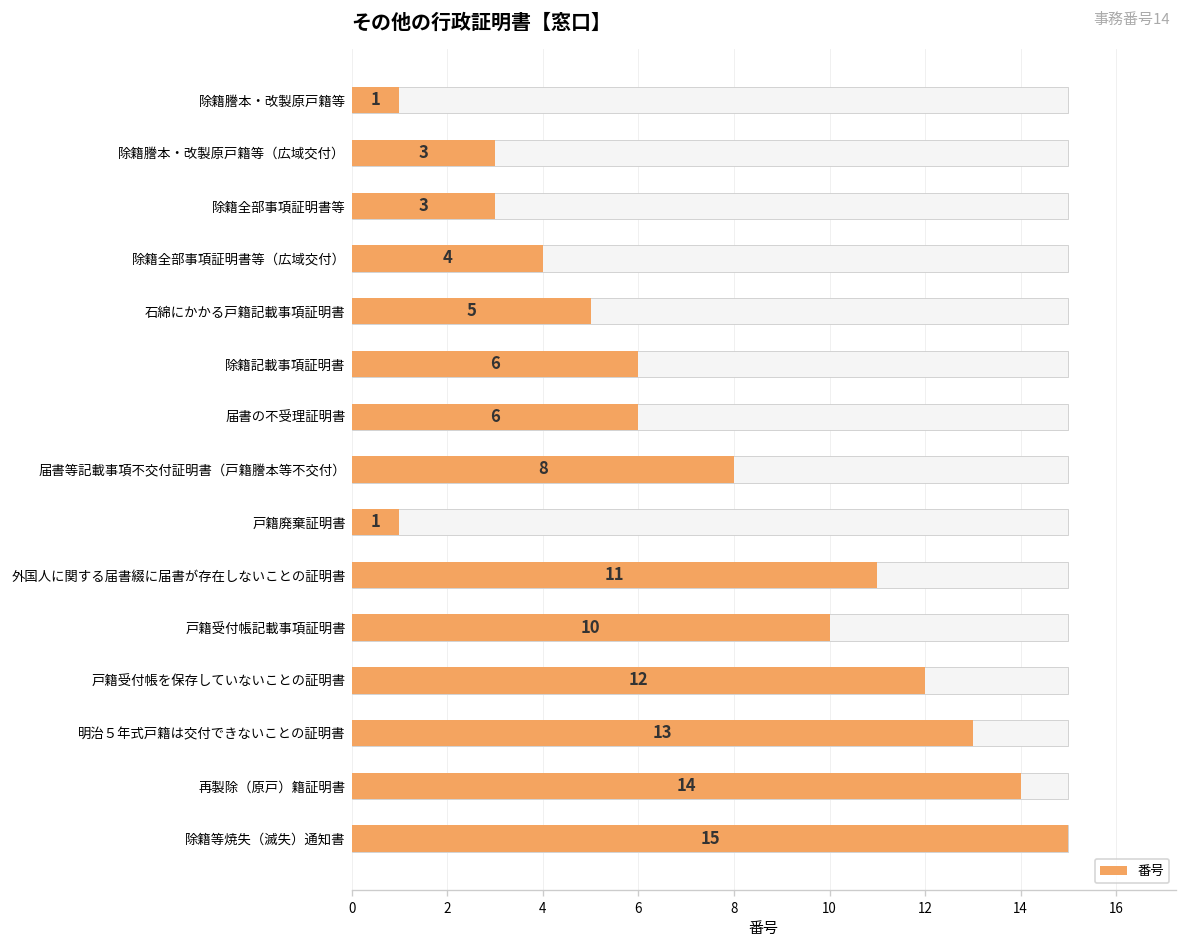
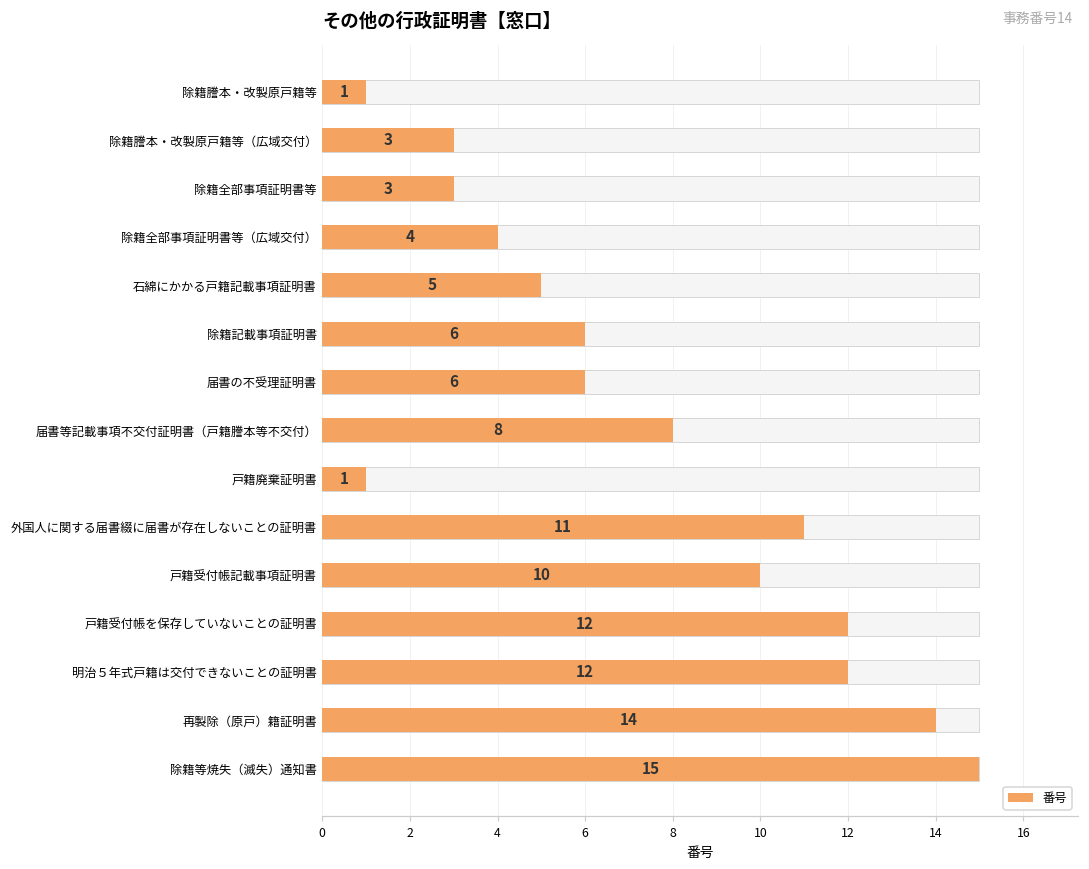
番号, 明治５年式戸籍は交付できないことの証明書: 13 -> 12
